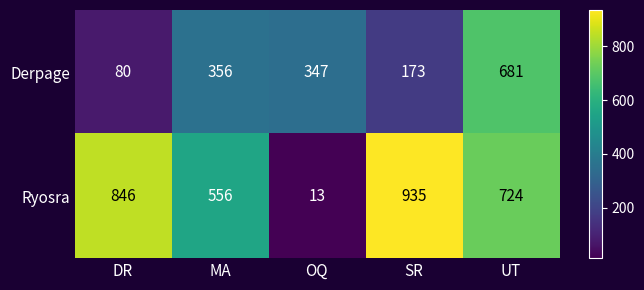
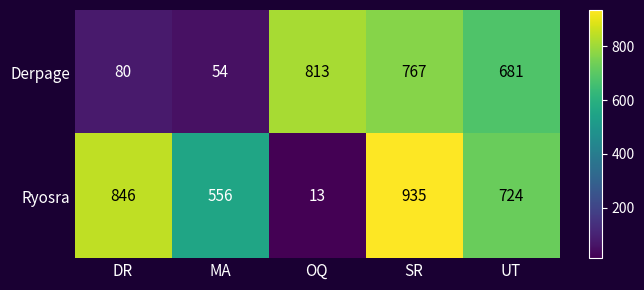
Derpage, MA: 356 -> 54
Derpage, OQ: 347 -> 813
Derpage, SR: 173 -> 767
